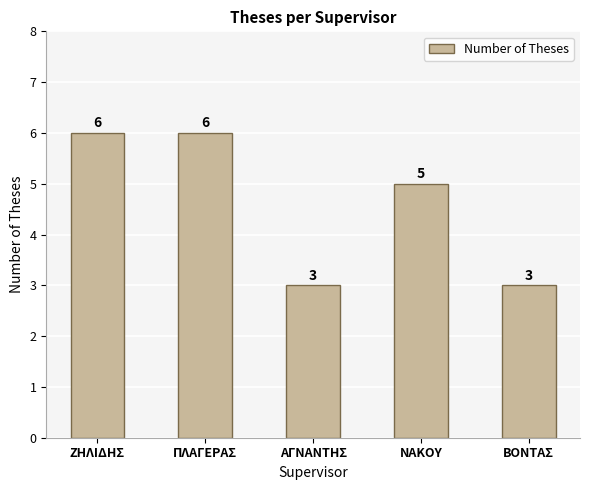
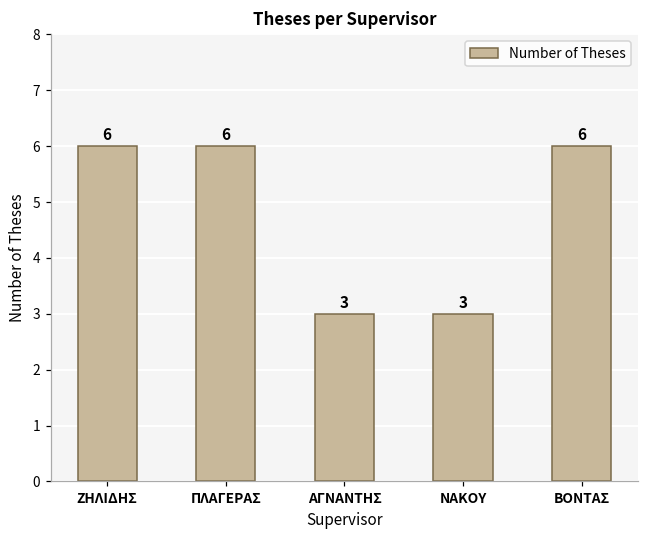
ΝΑΚΟΥ: 5 -> 3
ΒΟΝΤΑΣ: 3 -> 6
